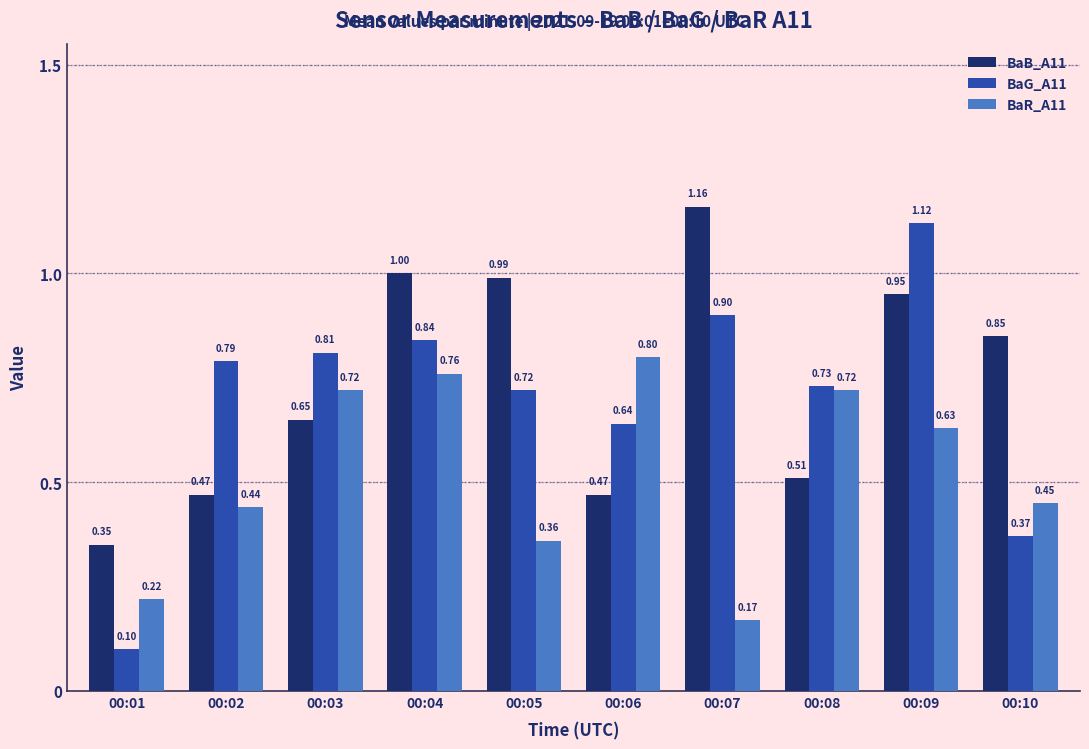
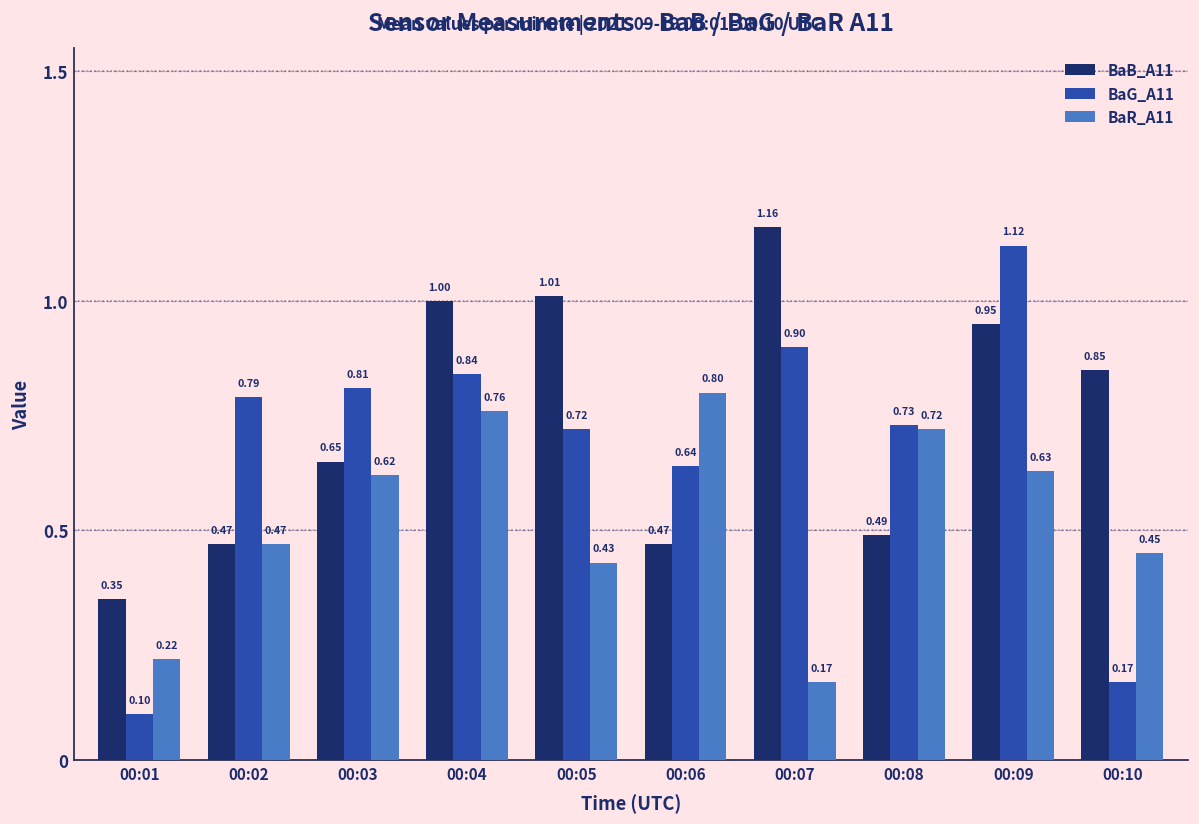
BaR_A11, 00:02: 0.44 -> 0.47
BaR_A11, 00:03: 0.72 -> 0.62
BaB_A11, 00:05: 0.99 -> 1.01
BaR_A11, 00:05: 0.36 -> 0.43
BaB_A11, 00:08: 0.51 -> 0.49
BaG_A11, 00:10: 0.37 -> 0.17
